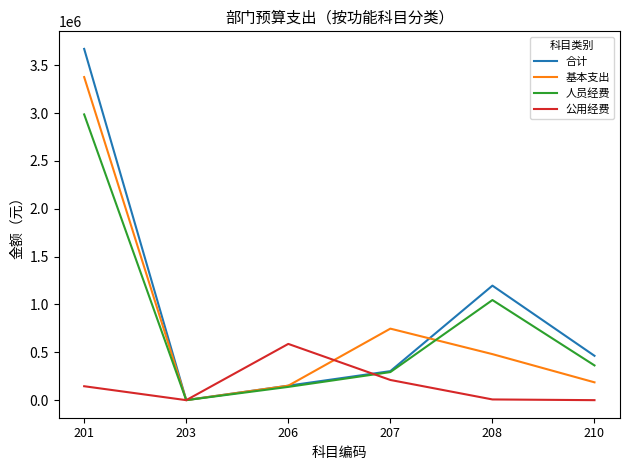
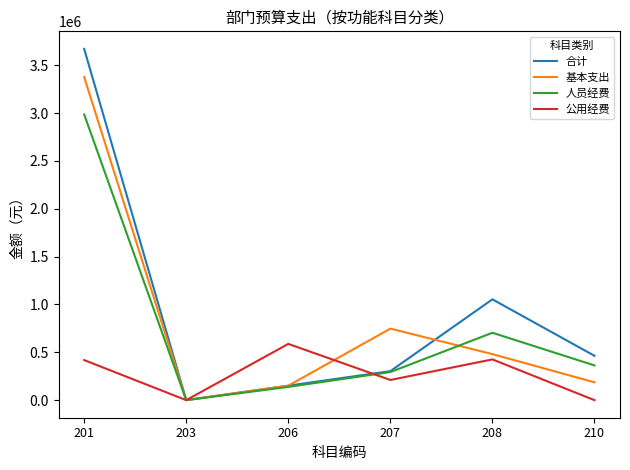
公用经费, 201: 100000 -> 400000
合计, 208: 1200000 -> 1100000
人员经费, 208: 1000000 -> 700000
公用经费, 208: 0 -> 400000
